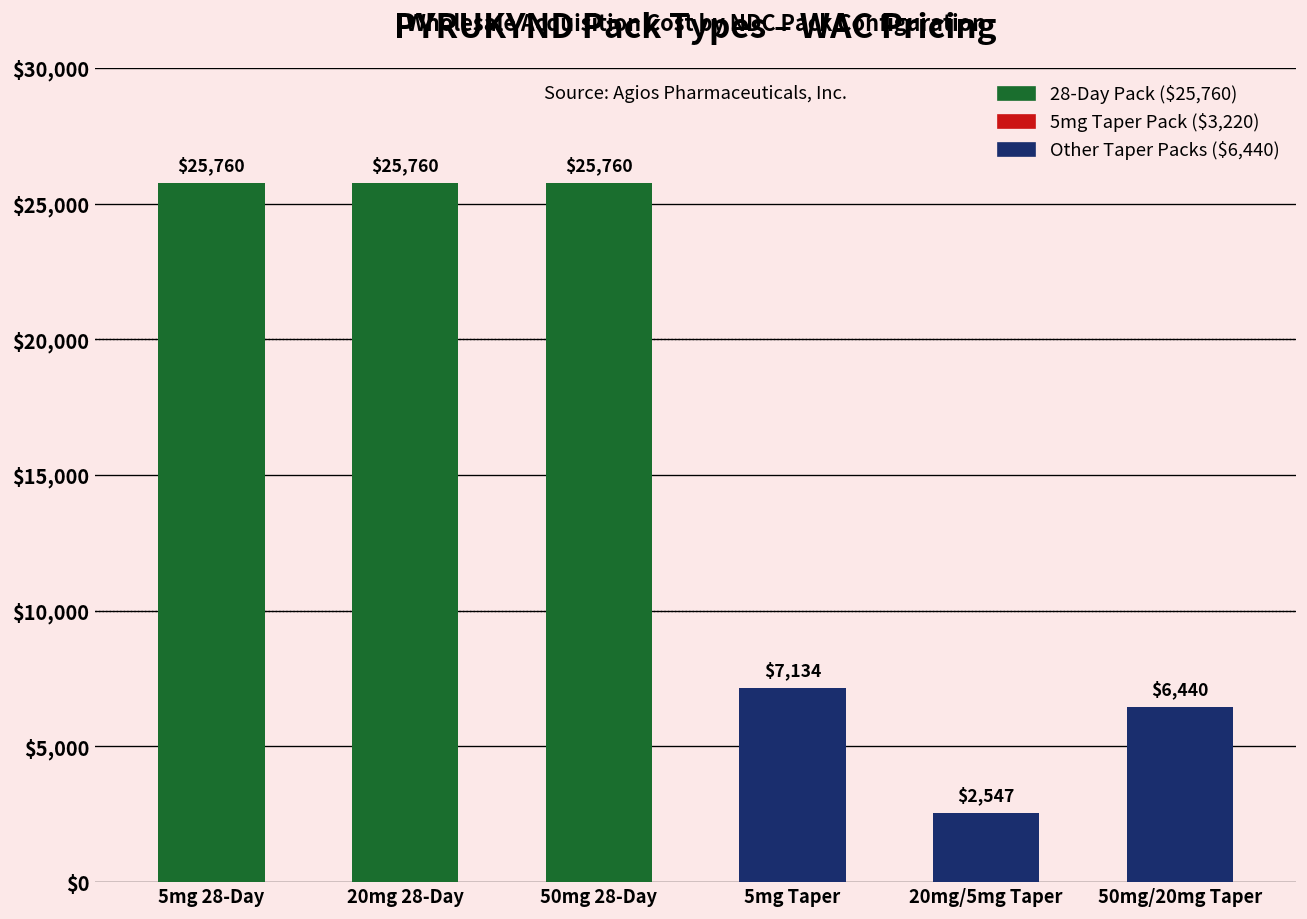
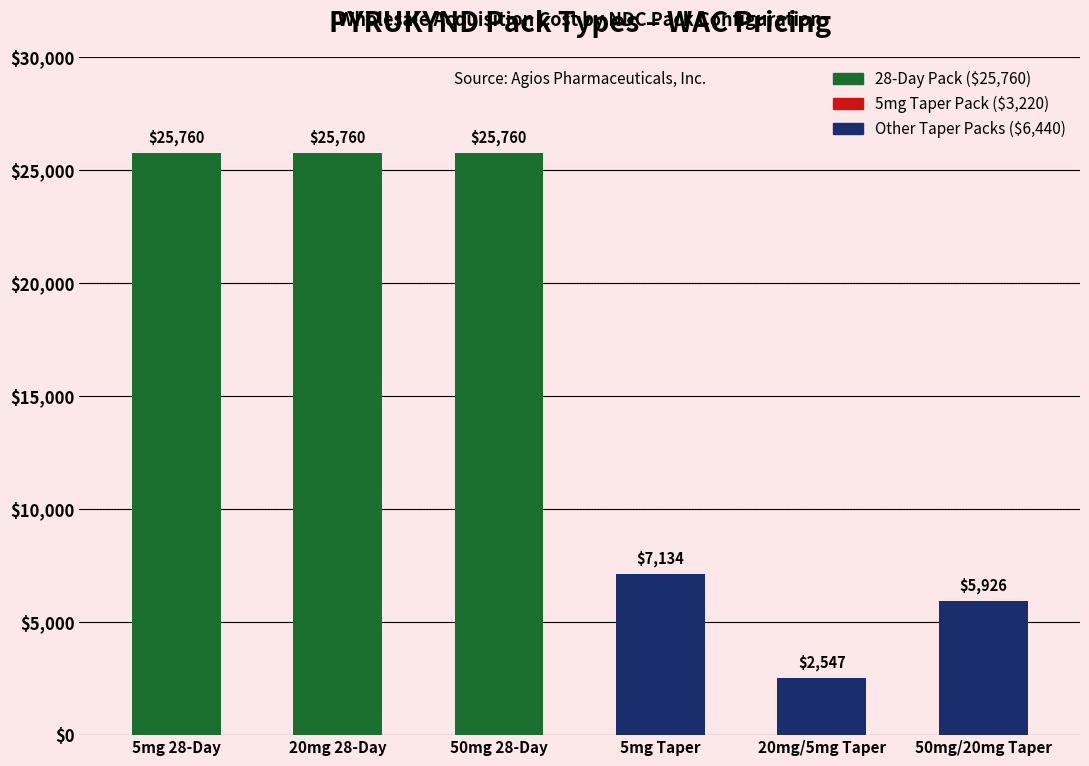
50mg/20mg Taper: $6,440 -> $5,926
